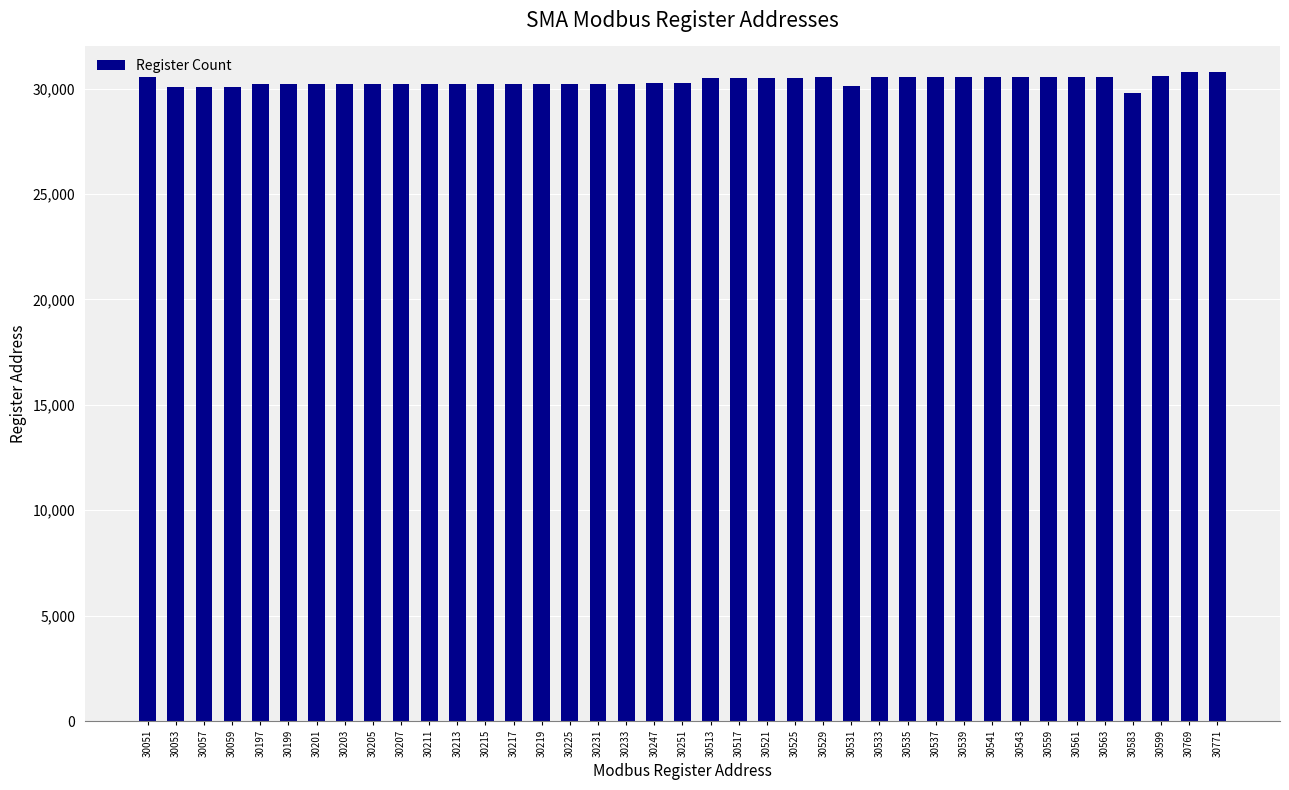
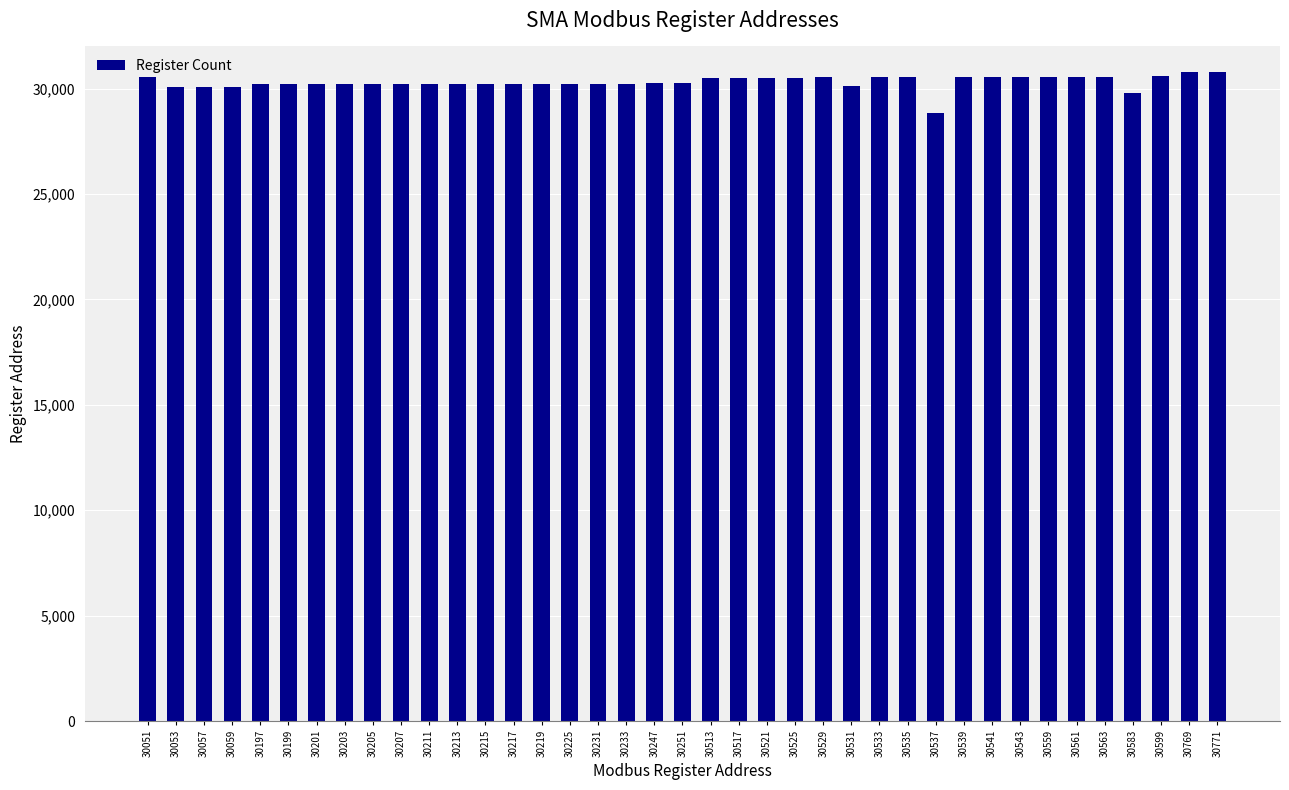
30537: 30,500 -> 28,800
